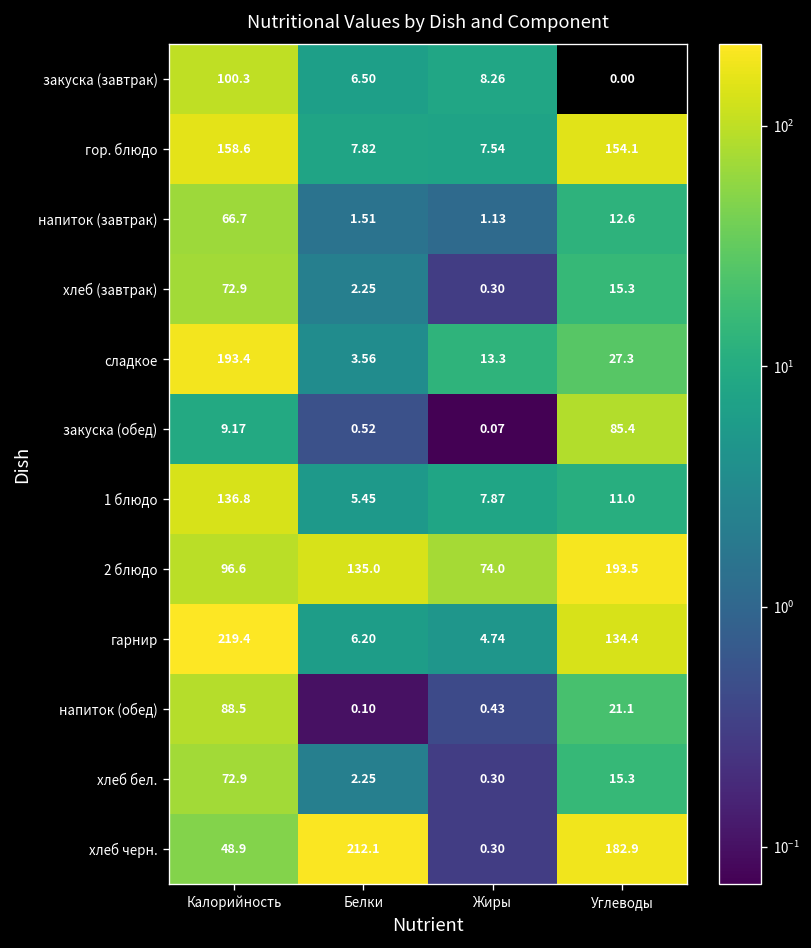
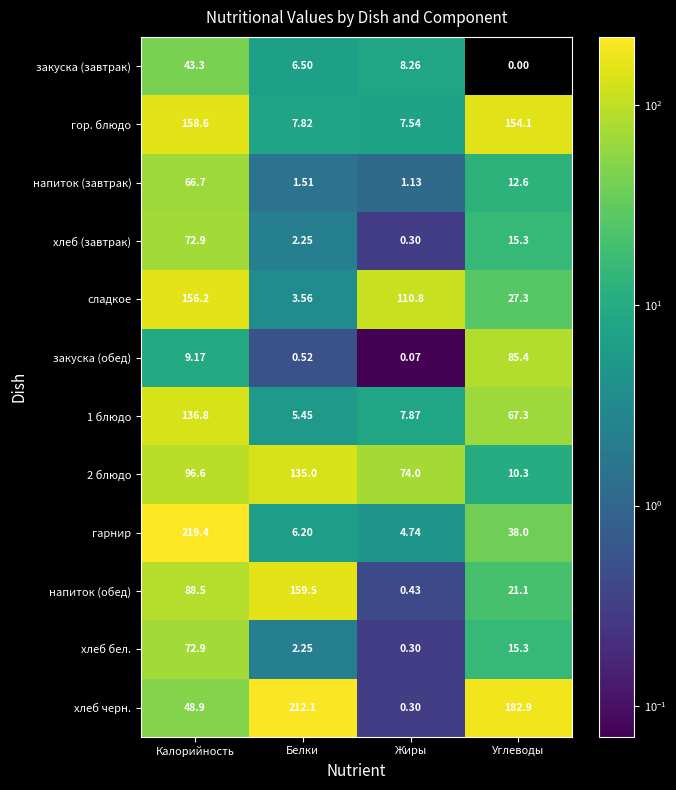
закуска (завтрак), Калорийность: 100.3 -> 43.3
сладкое, Калорийность: 193.4 -> 156.2
сладкое, Жиры: 13.3 -> 110.8
1 блюдо, Углеводы: 11.0 -> 67.3
2 блюдо, Углеводы: 193.5 -> 10.3
гарнир, Углеводы: 134.4 -> 38.0
напиток (обед), Белки: 0.10 -> 159.5
